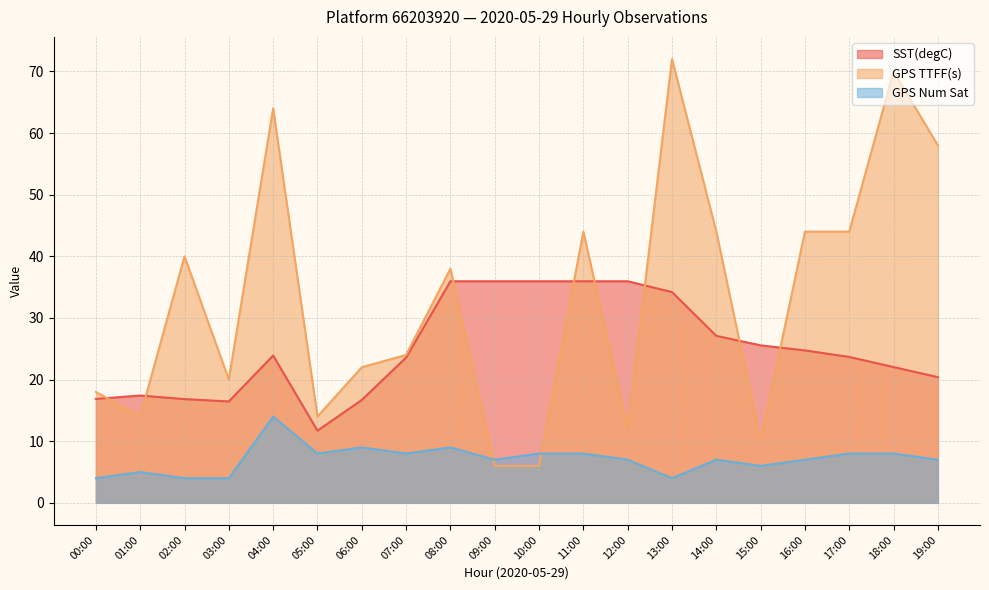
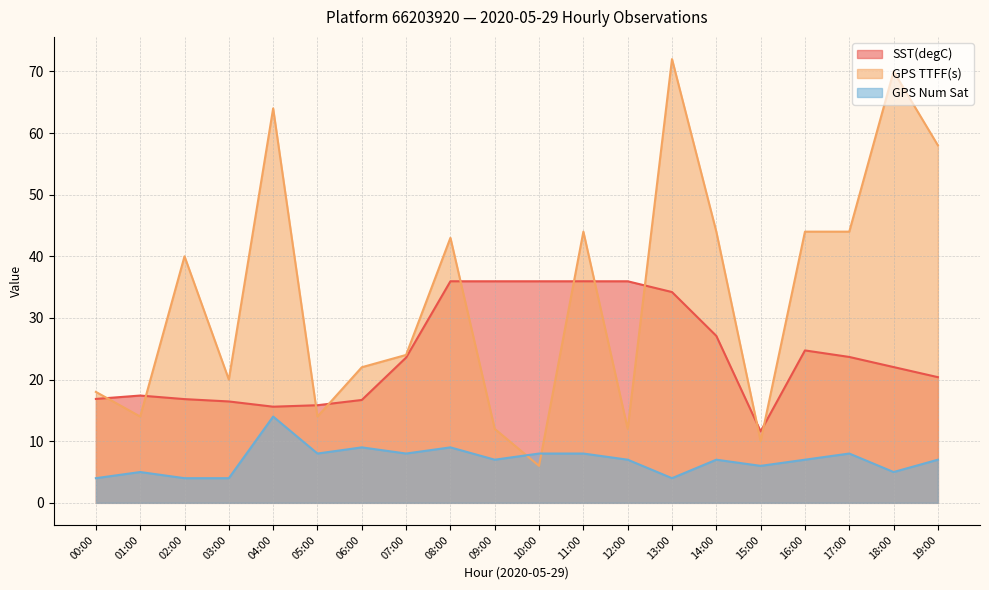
SST(degC), 04:00: 24 -> 16
SST(degC), 05:00: 12 -> 16
GPS TTFF(s), 08:00: 38 -> 43
GPS TTFF(s), 09:00: 6 -> 12
SST(degC), 15:00: 26 -> 12
GPS Num Sat, 18:00: 8 -> 5
